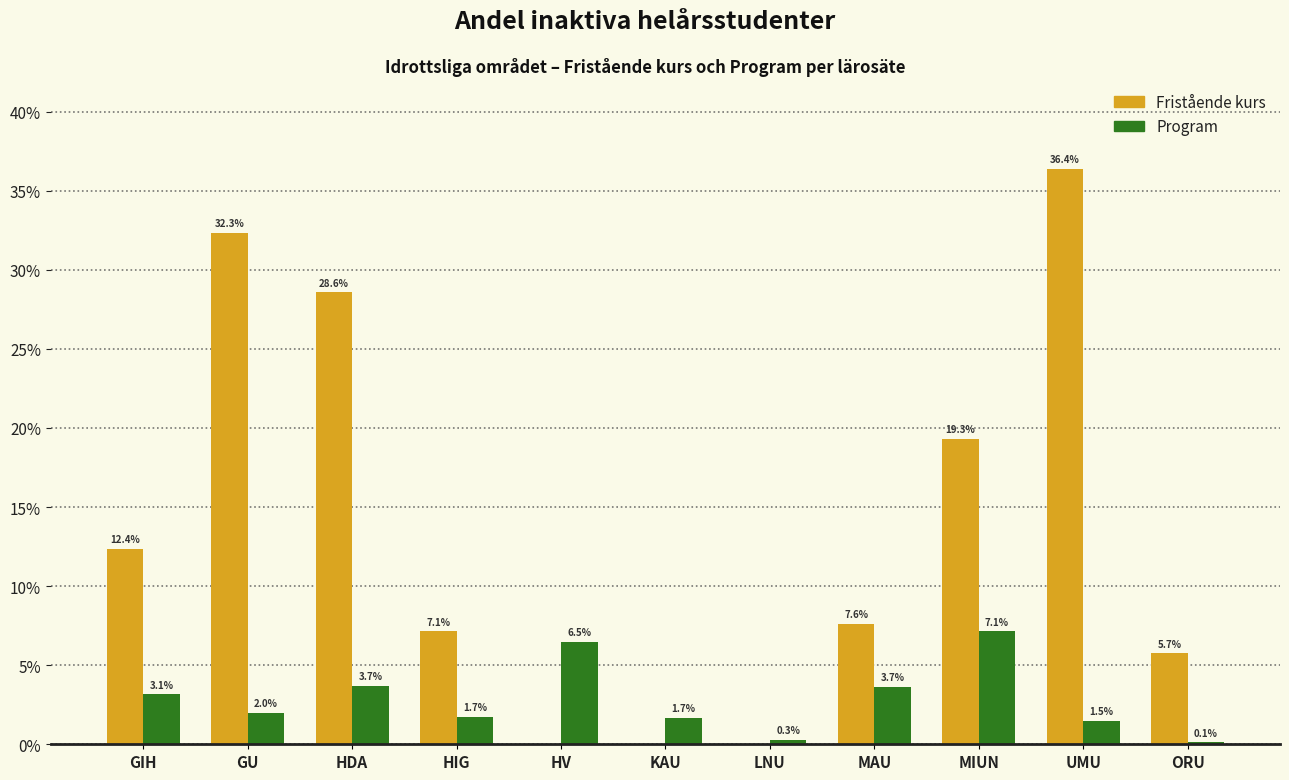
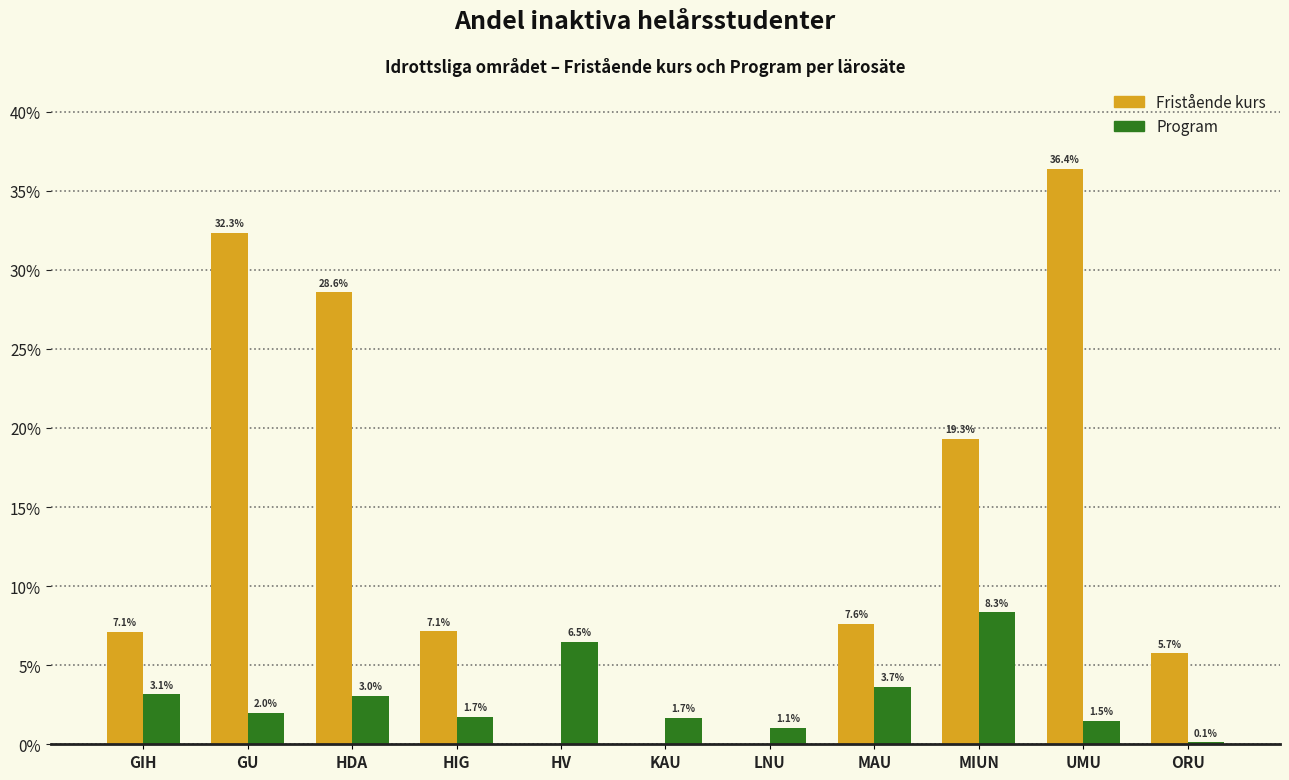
Fristående kurs, GIH: 12.4% -> 7.1%
Program, HDA: 3.7% -> 3.0%
Program, LNU: 0.3% -> 1.1%
Program, MIUN: 7.1% -> 8.3%
